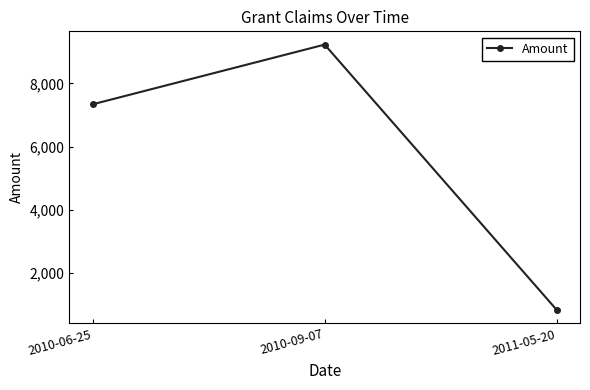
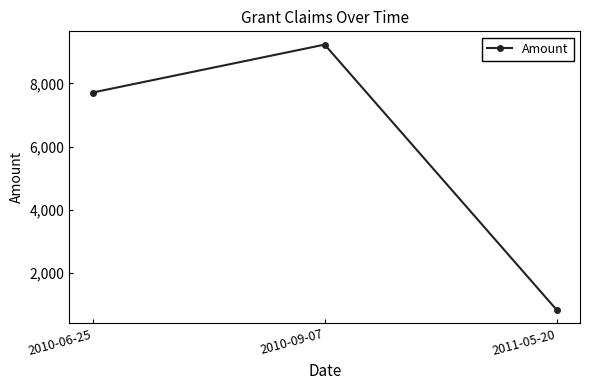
2010-06-25: 7,300 -> 7,700
